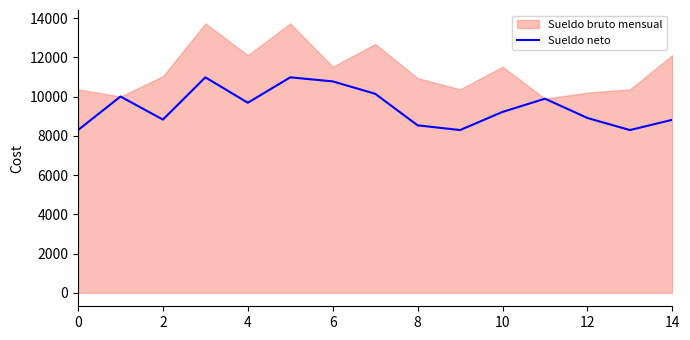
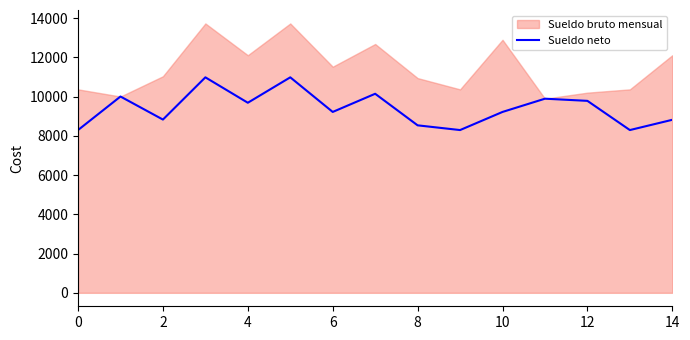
Sueldo neto, 6: 10800 -> 9200
Sueldo bruto mensual, 10: 11500 -> 12900
Sueldo neto, 12: 8900 -> 9800
